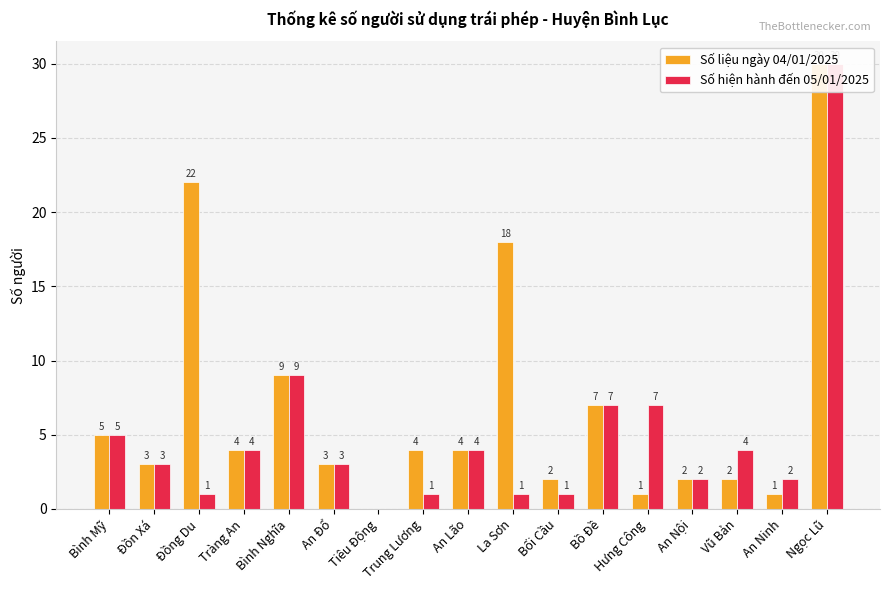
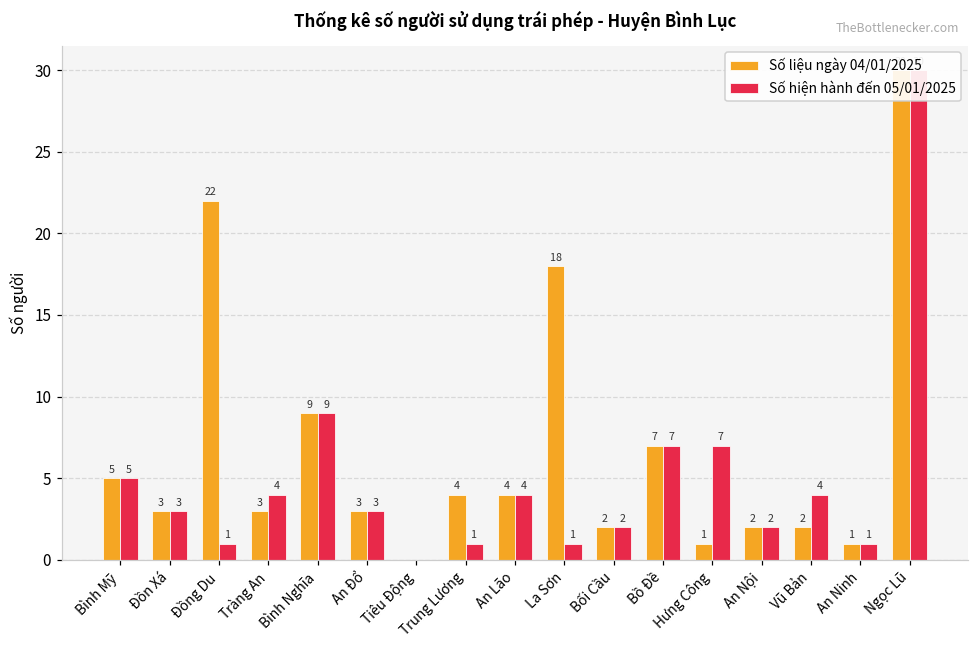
Số liệu ngày 04/01/2025, Tràng An: 4 -> 3
Số hiện hành đến 05/01/2025, Bối Cầu: 1 -> 2
Số hiện hành đến 05/01/2025, An Ninh: 2 -> 1
